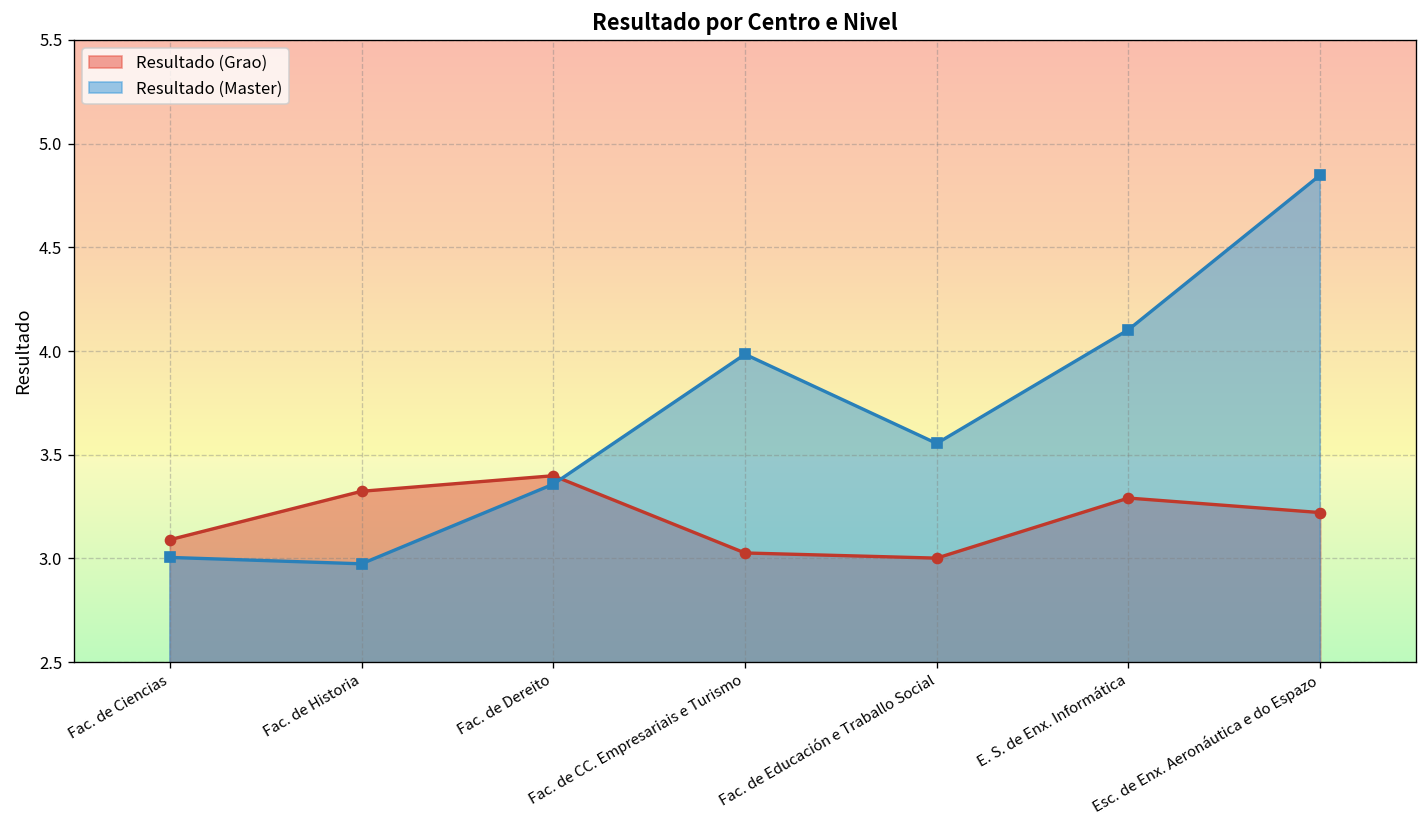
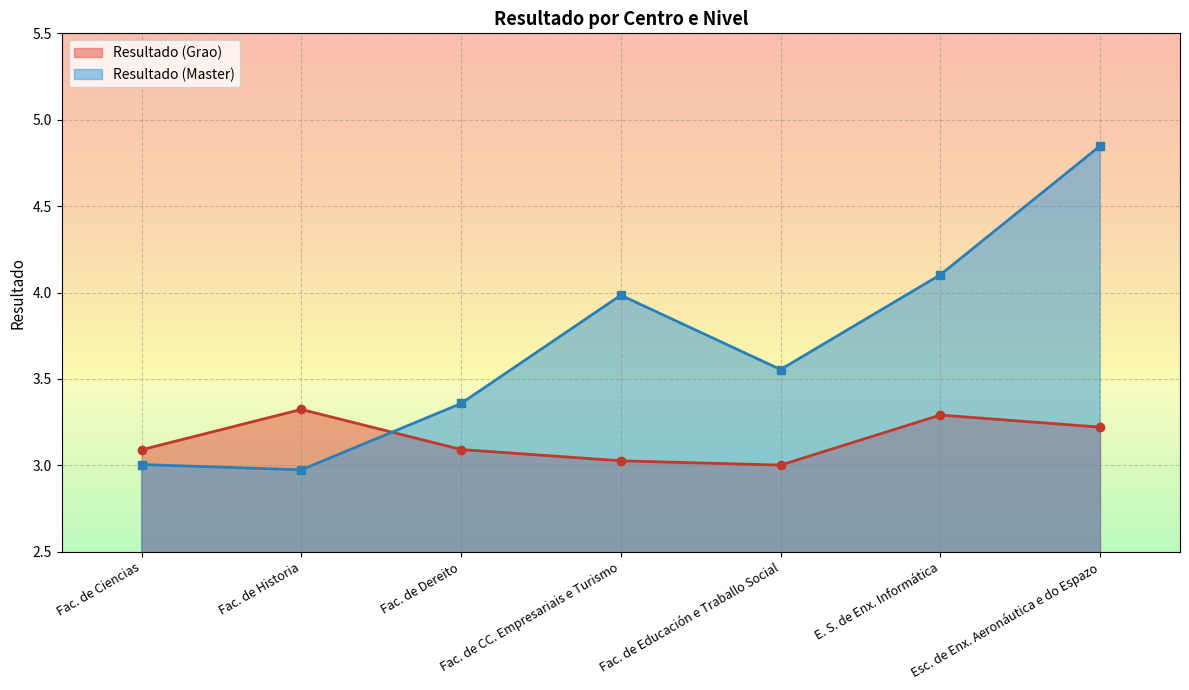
Resultado (Grao), Fac. de Dereito: 3.40 -> 3.09
